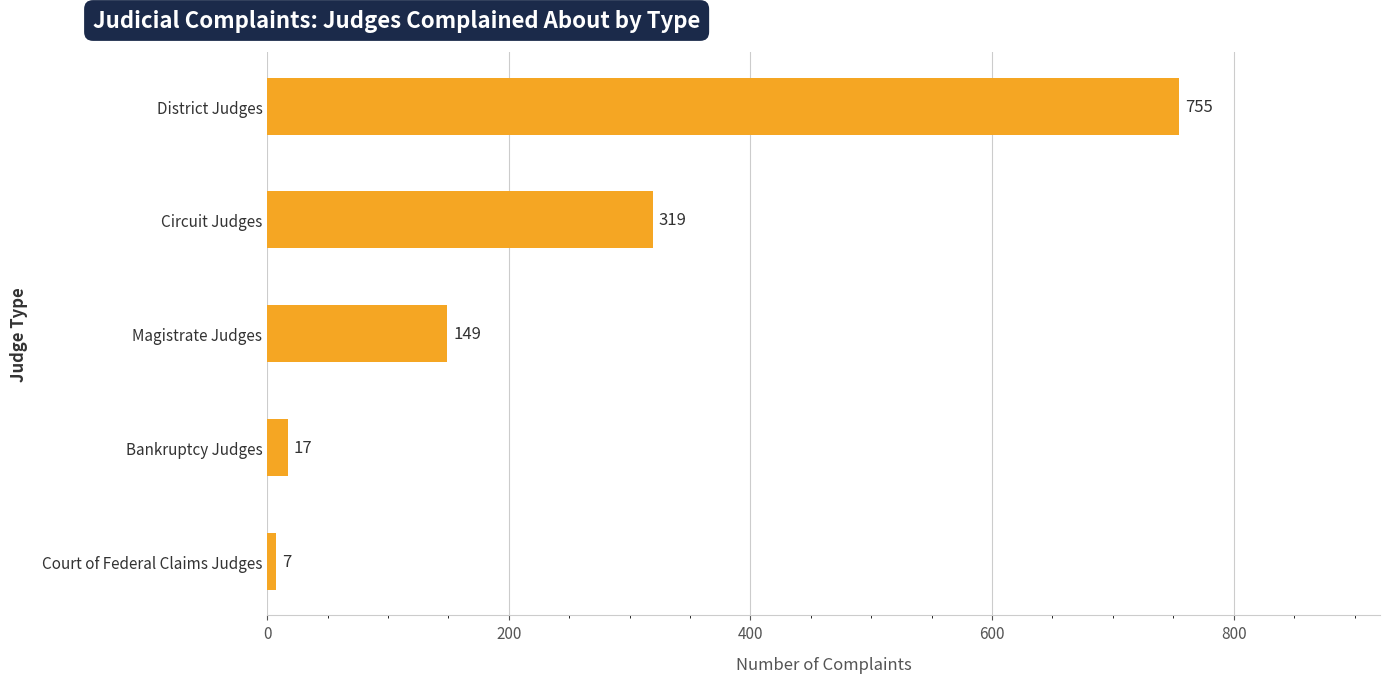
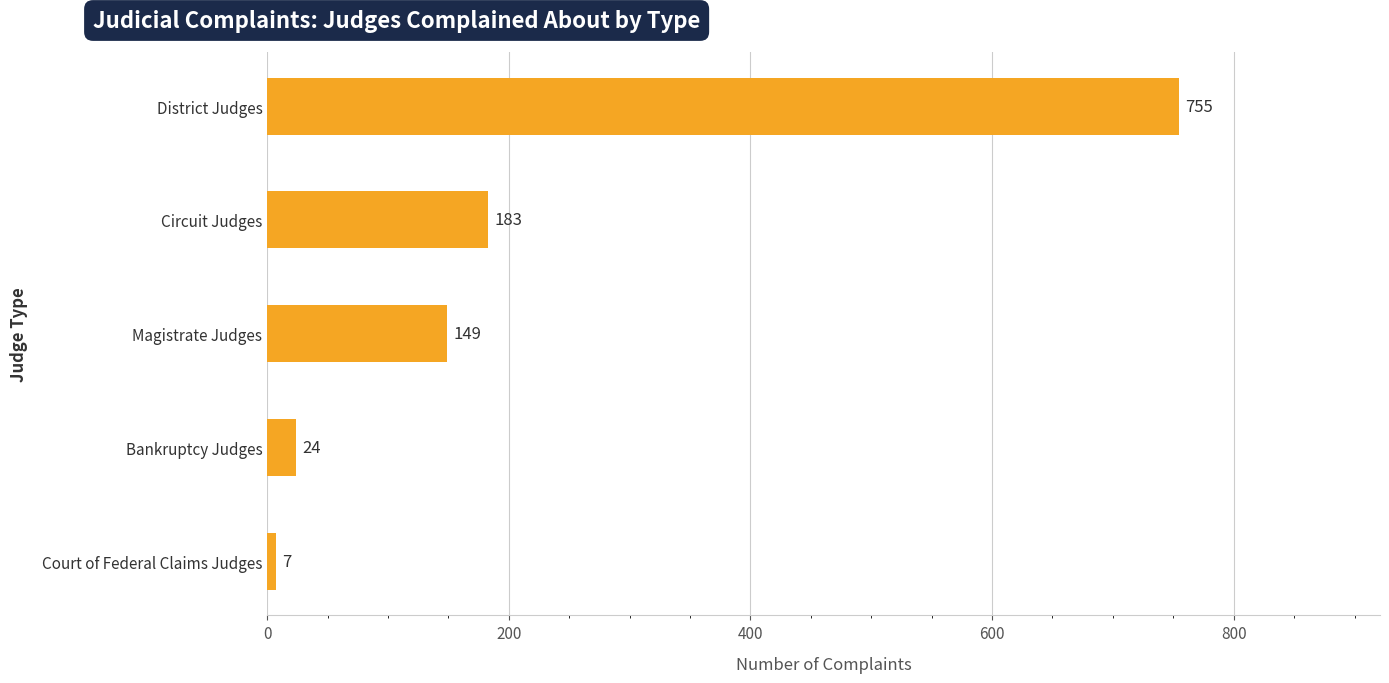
Circuit Judges: 319 -> 183
Bankruptcy Judges: 17 -> 24
